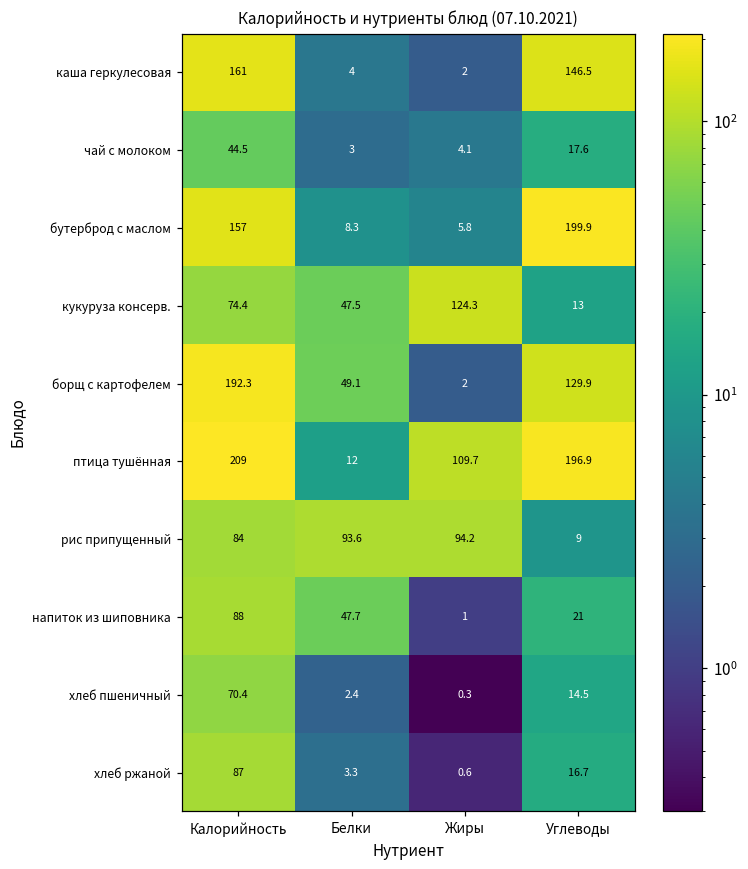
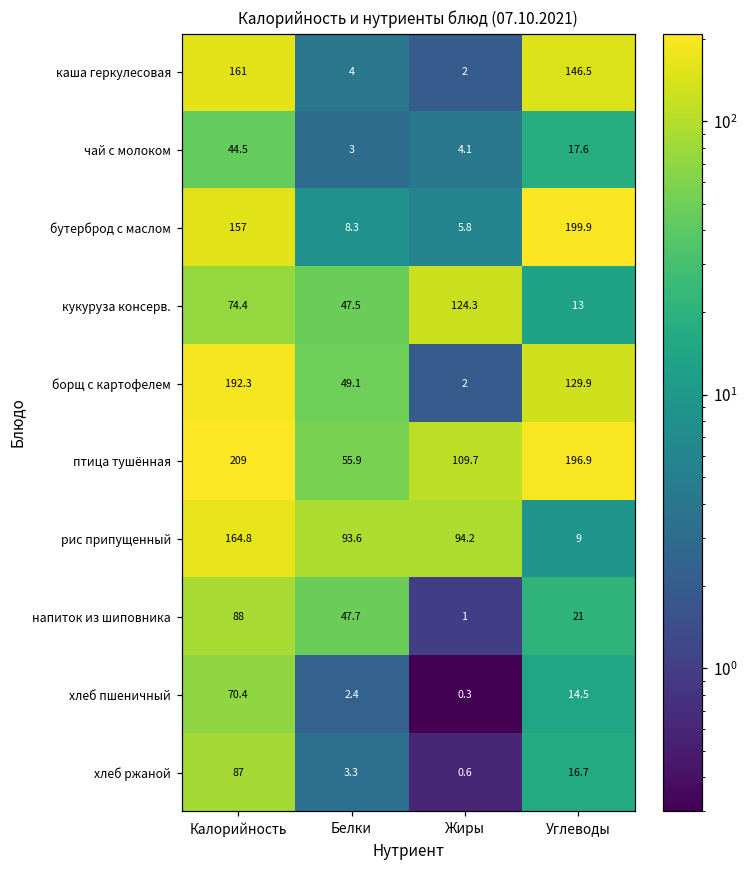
птица тушённая, Белки: 12 -> 55.9
рис припущенный, Калорийность: 84 -> 164.8
